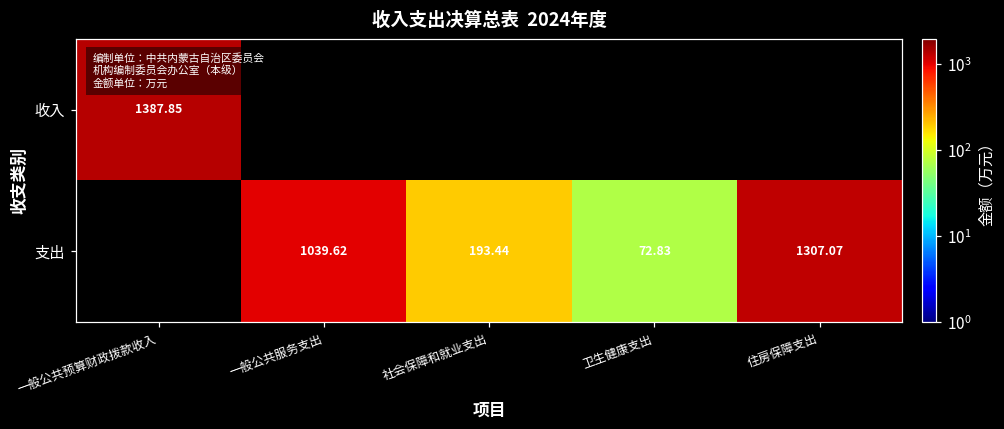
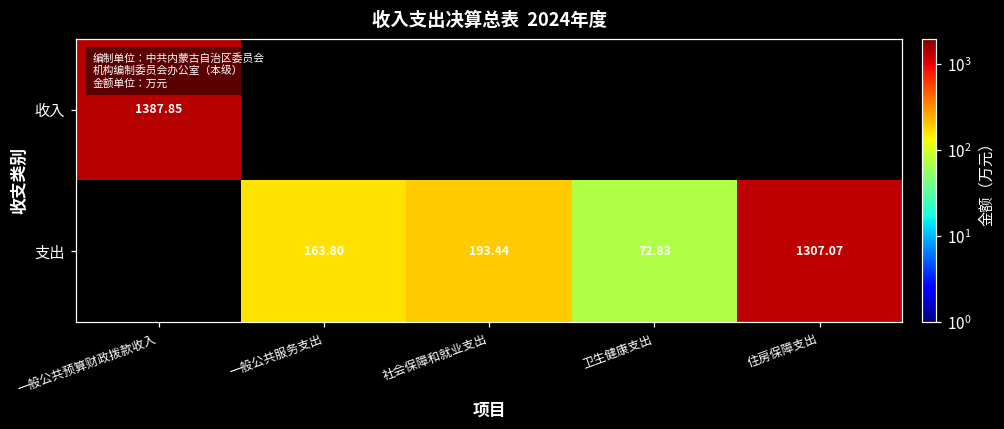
支出, 一般公共服务支出: 1039.62 -> 163.80
